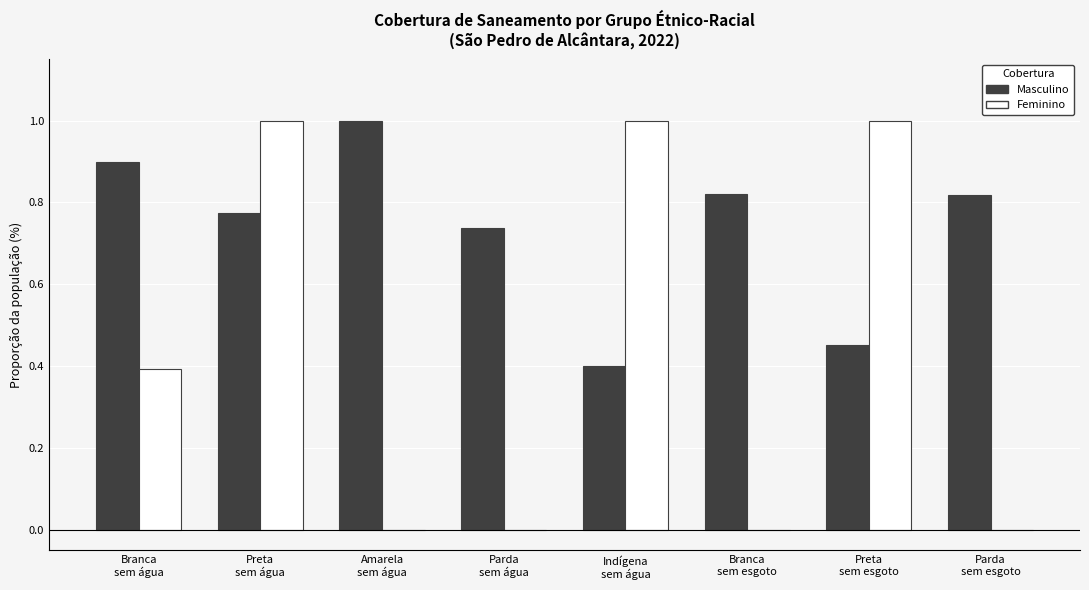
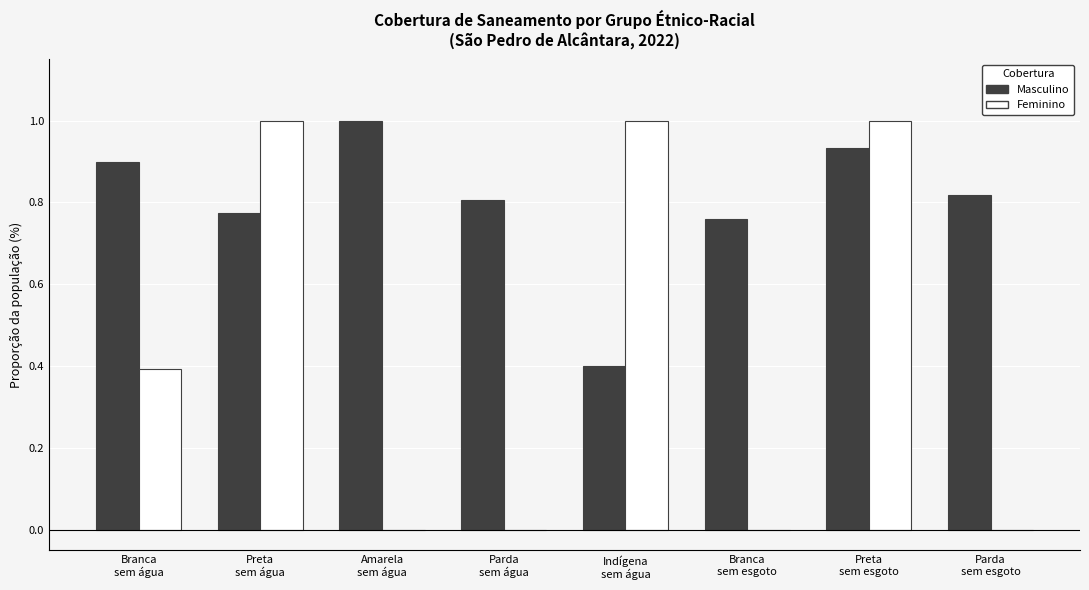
Masculino, Parda sem água: 0.74 -> 0.81
Masculino, Branca sem esgoto: 0.82 -> 0.76
Masculino, Preta sem esgoto: 0.45 -> 0.93
